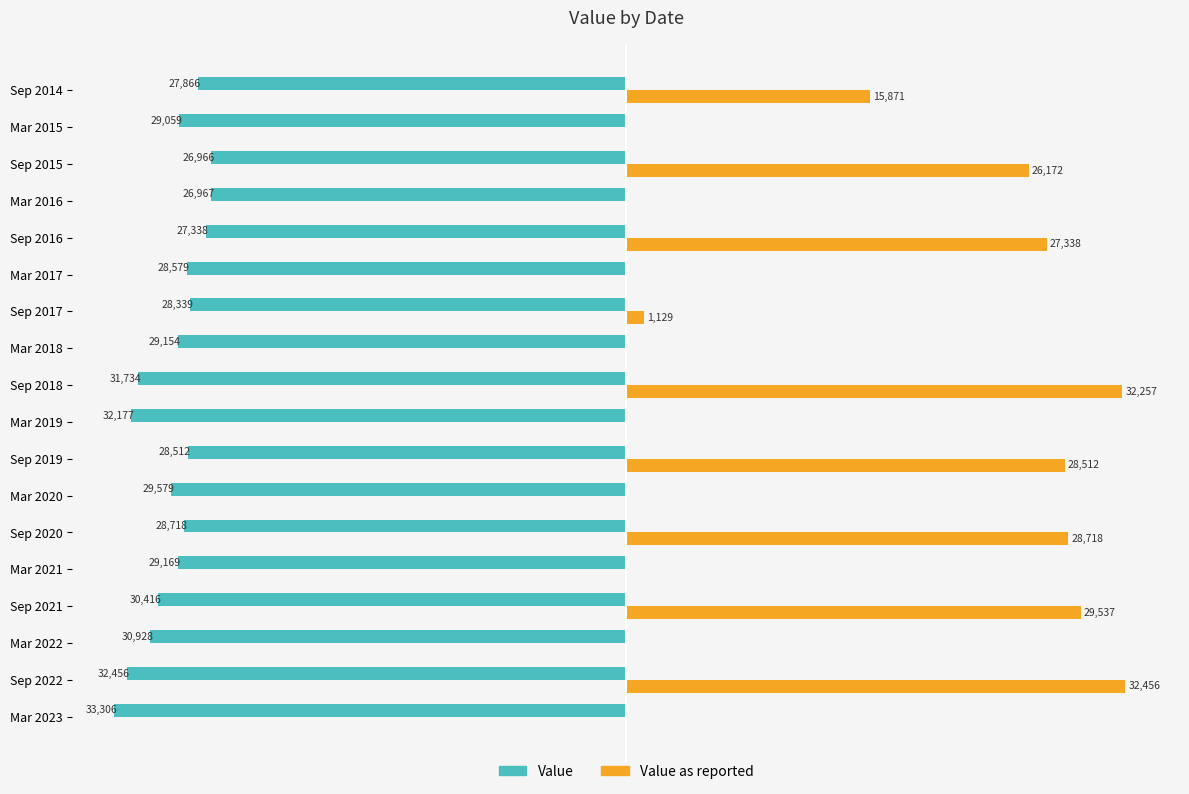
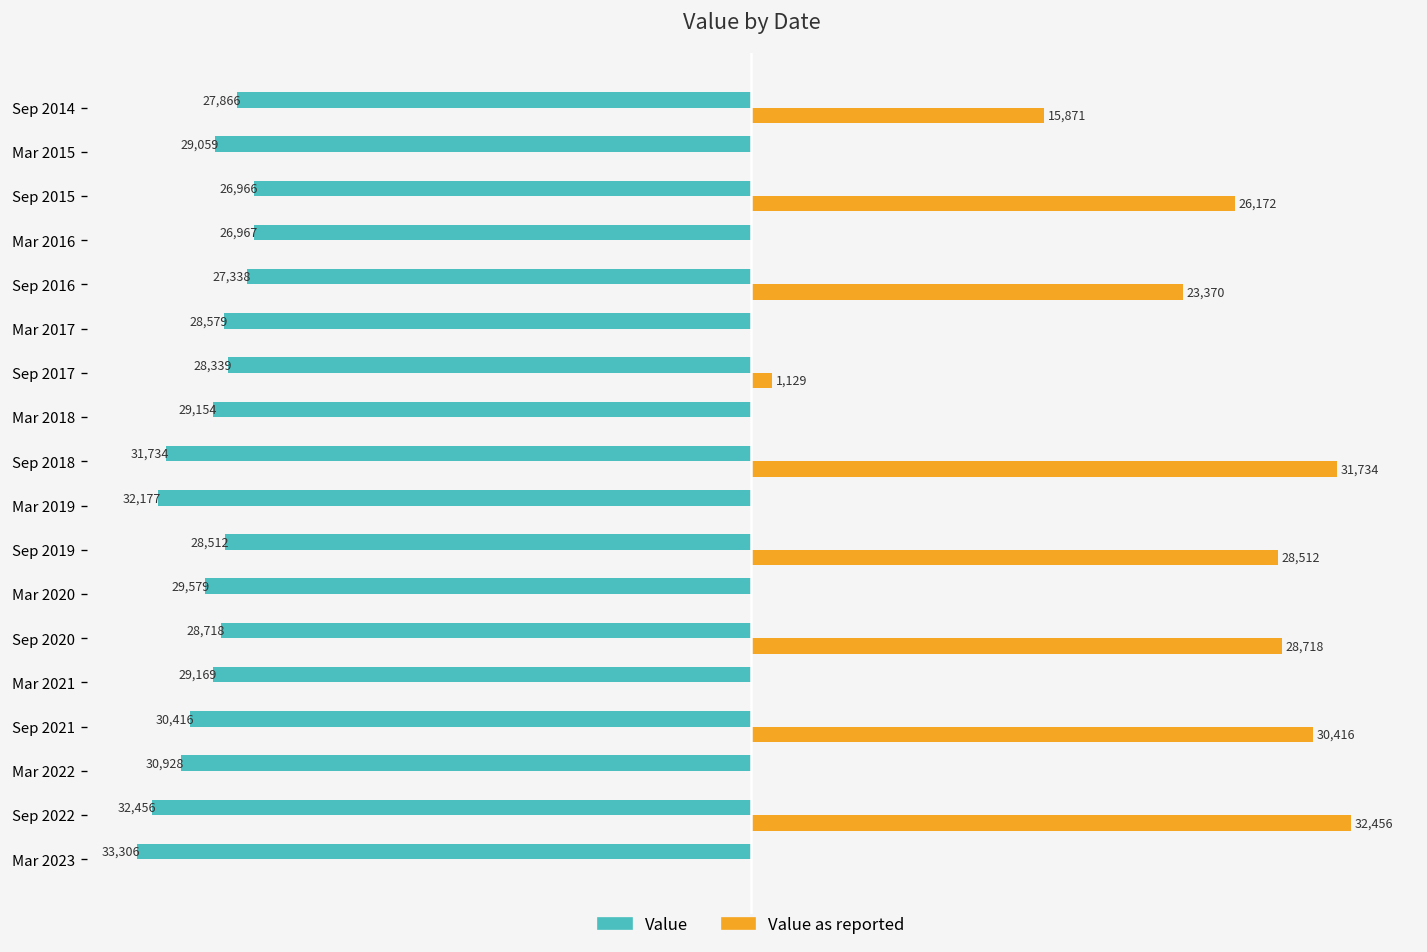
Value as reported, Sep 2016: 27,338 -> 23,370
Value as reported, Sep 2018: 32,257 -> 31,734
Value as reported, Sep 2021: 29,537 -> 30,416
